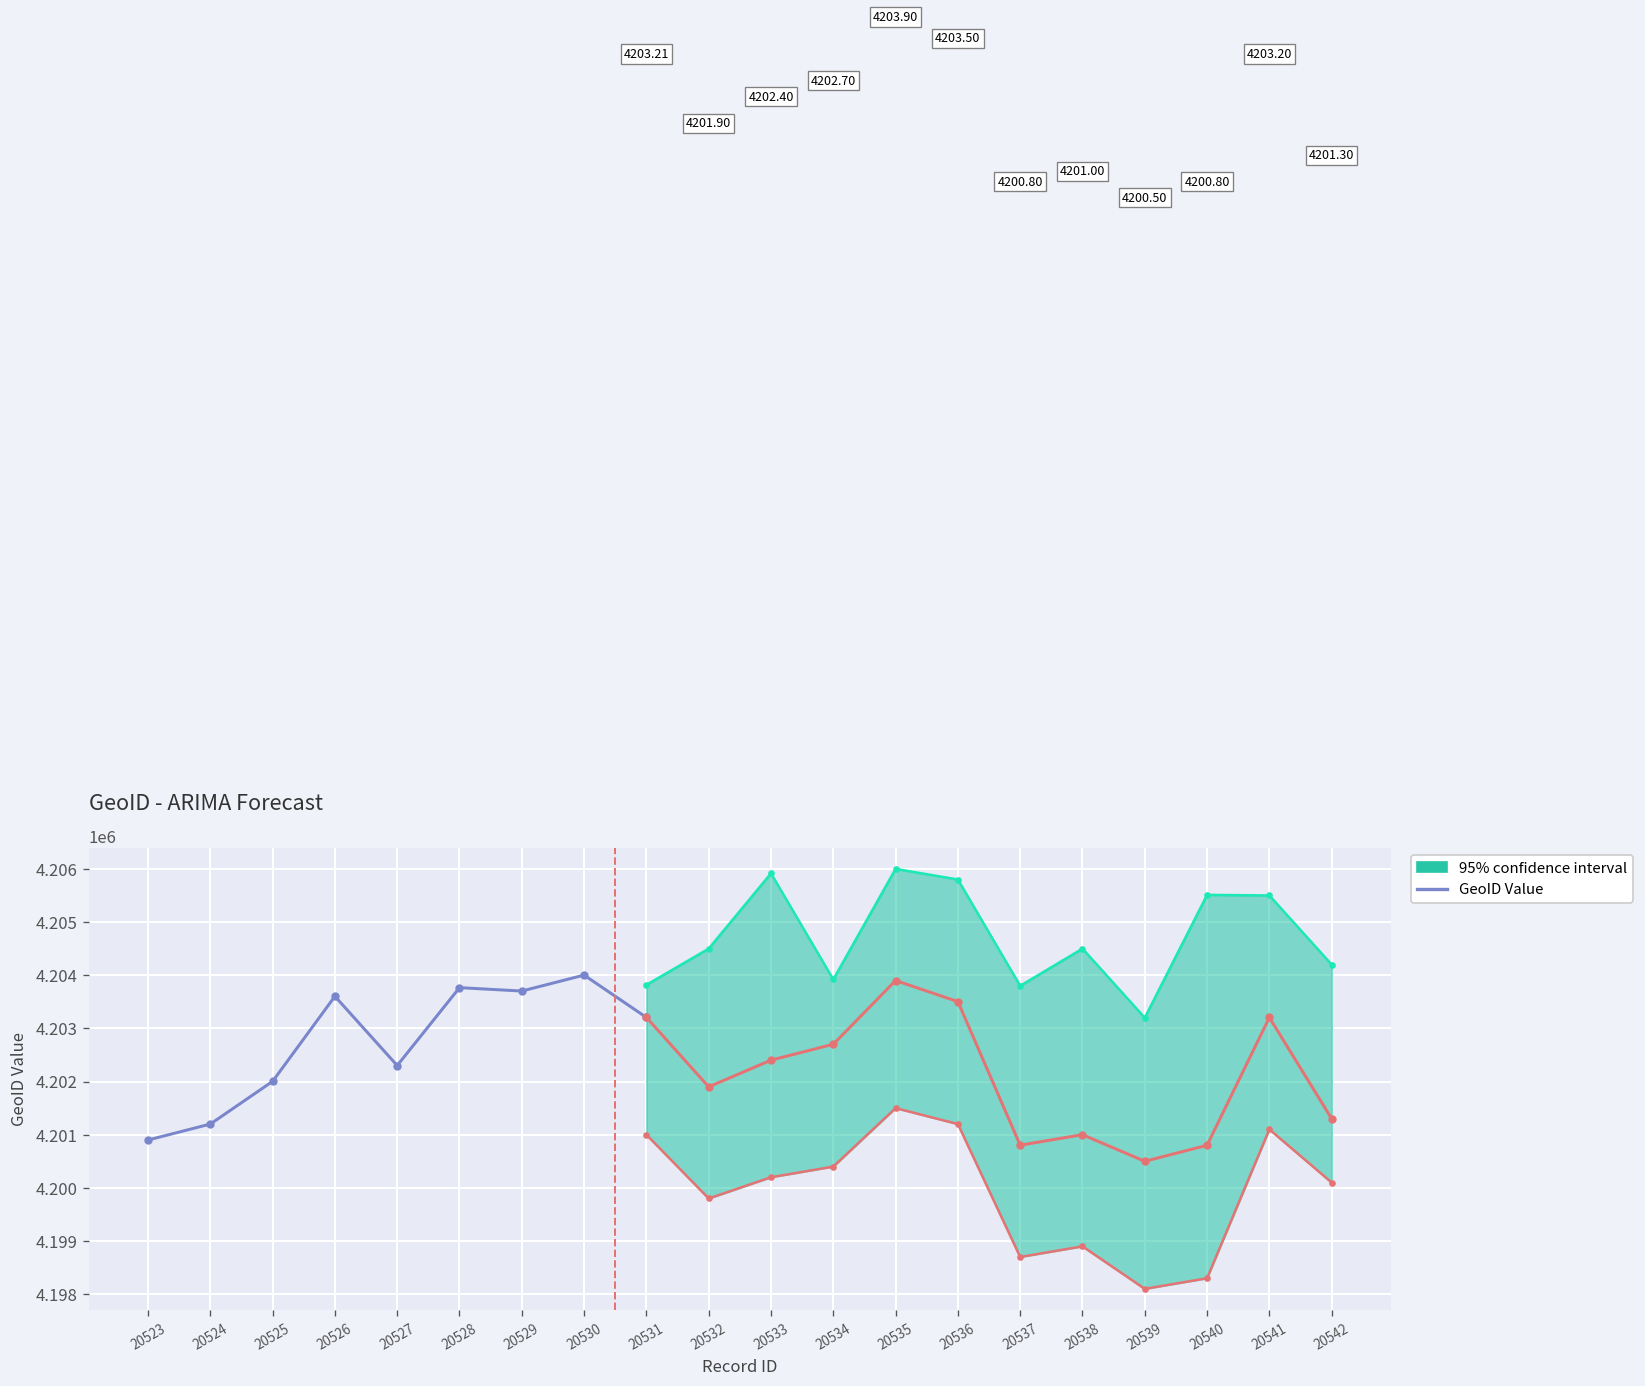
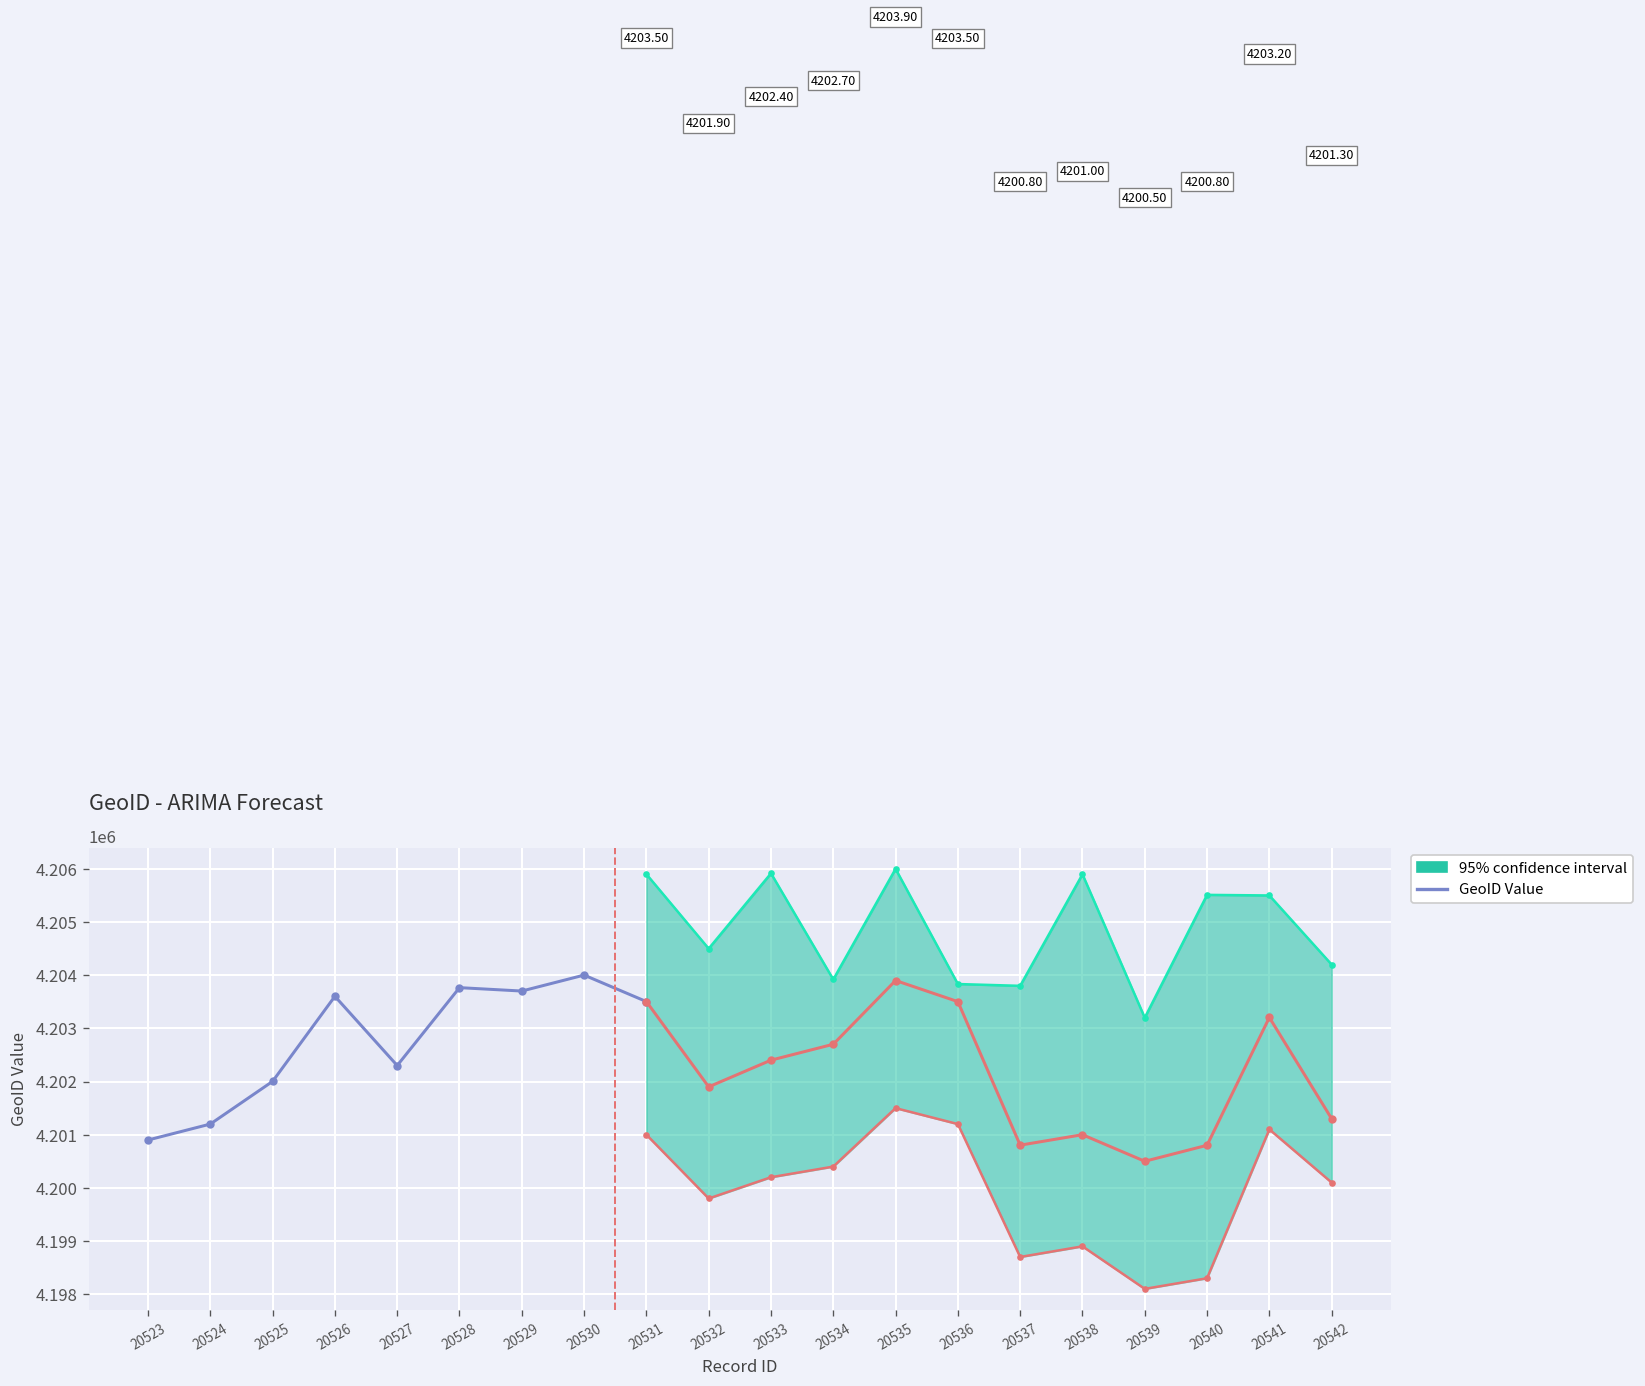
GeoID Value, 20531: 4203.21 -> 4203.50
95% confidence interval, 20531: 4203800 -> 4205900
95% confidence interval, 20536: 4205800 -> 4203800
95% confidence interval, 20538: 4204500 -> 4205900
